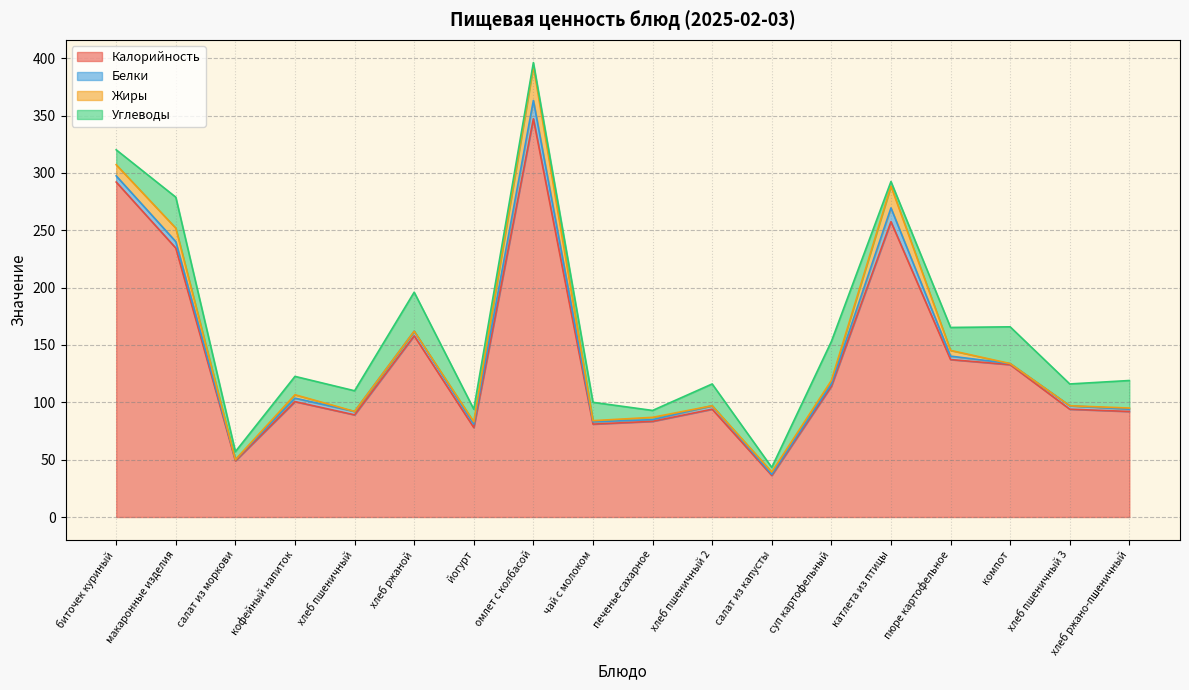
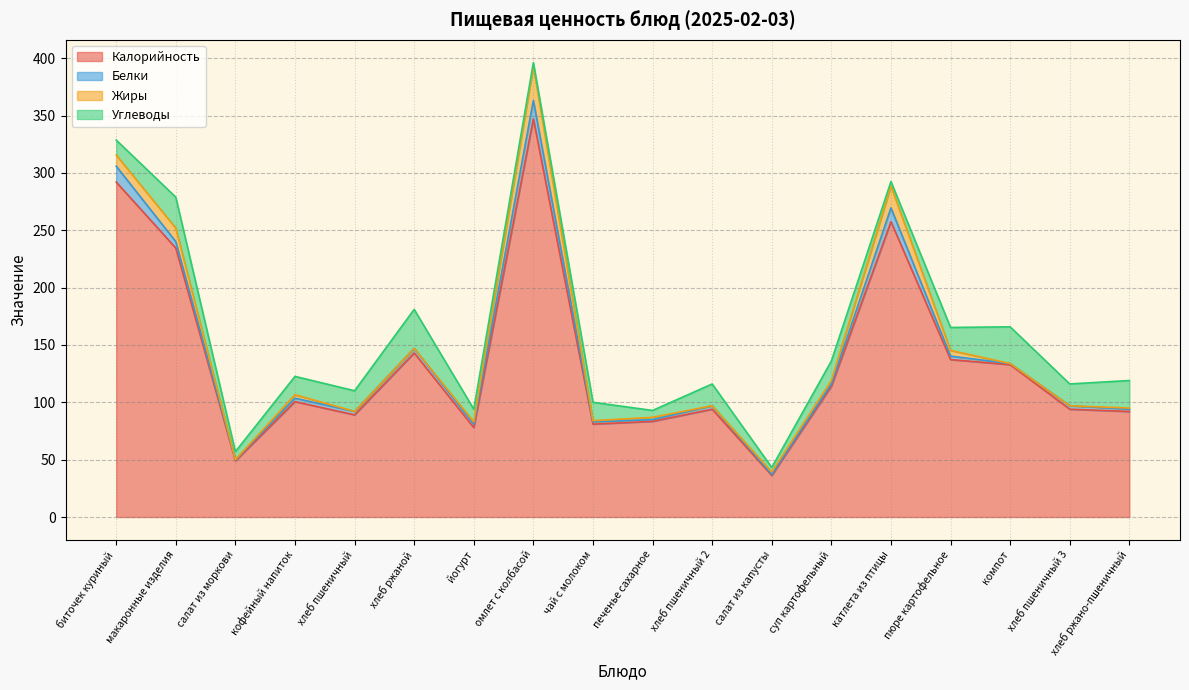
Белки, биточек куриный: 5 -> 14
Калорийность, хлеб ржаной: 158 -> 143
Углеводы, суп картофельный: 34 -> 17
